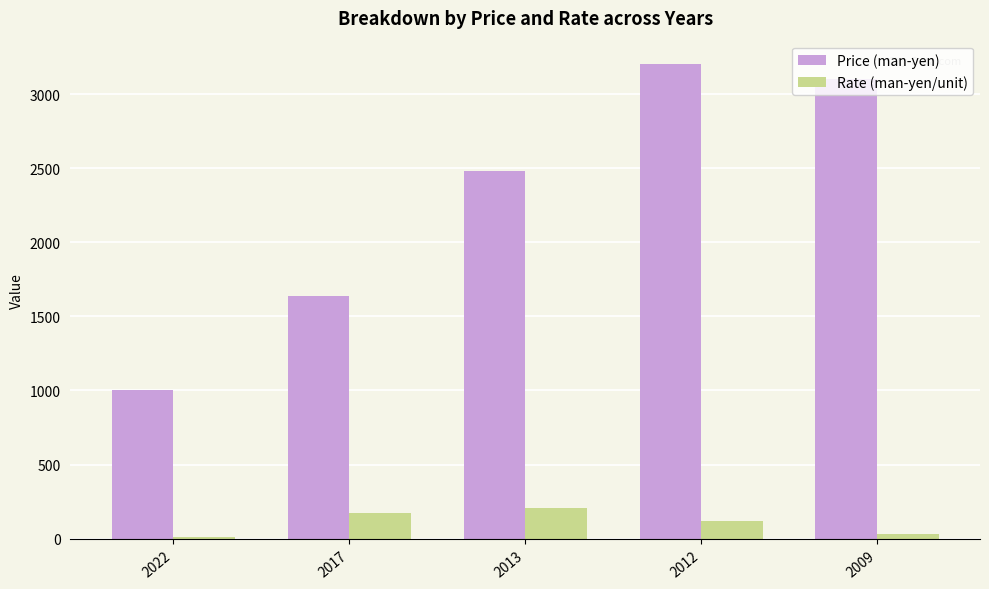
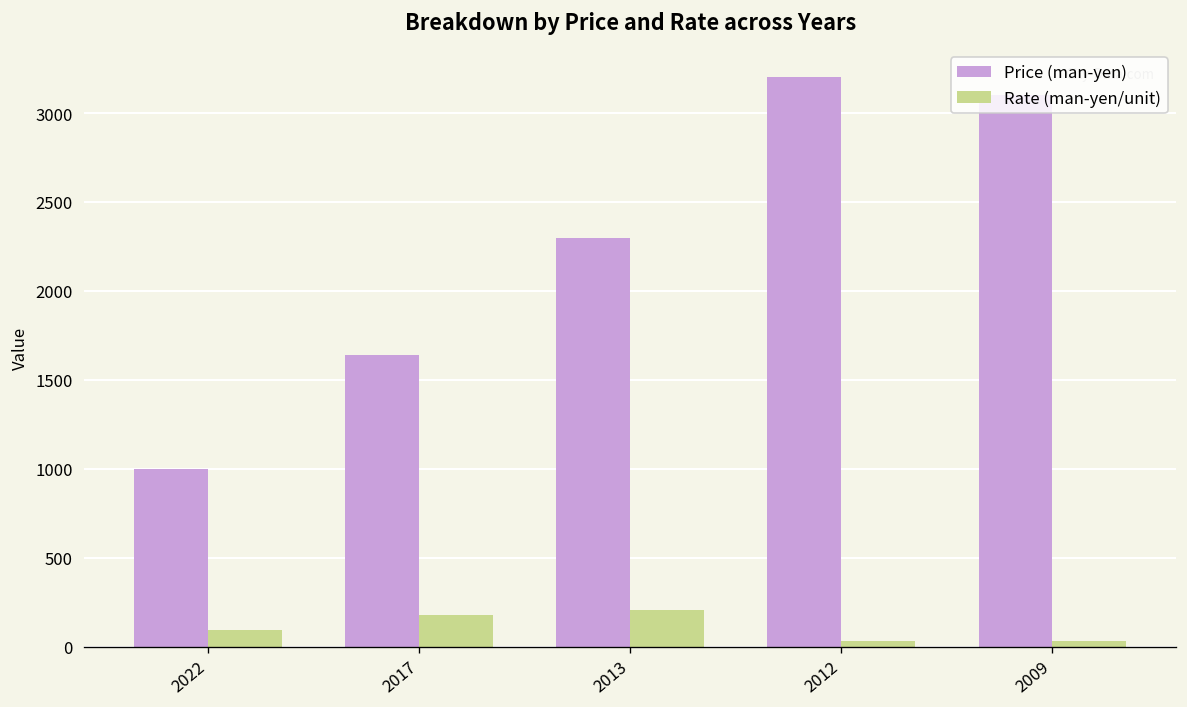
Rate (man-yen/unit), 2022: 10 -> 90
Price (man-yen), 2013: 2480 -> 2300
Rate (man-yen/unit), 2012: 120 -> 30
